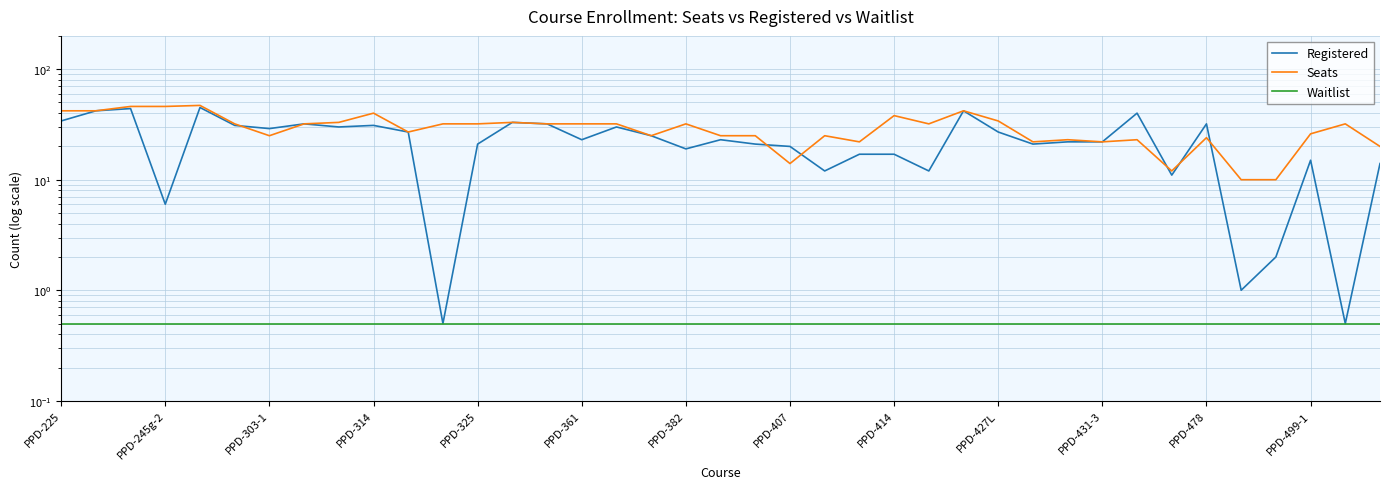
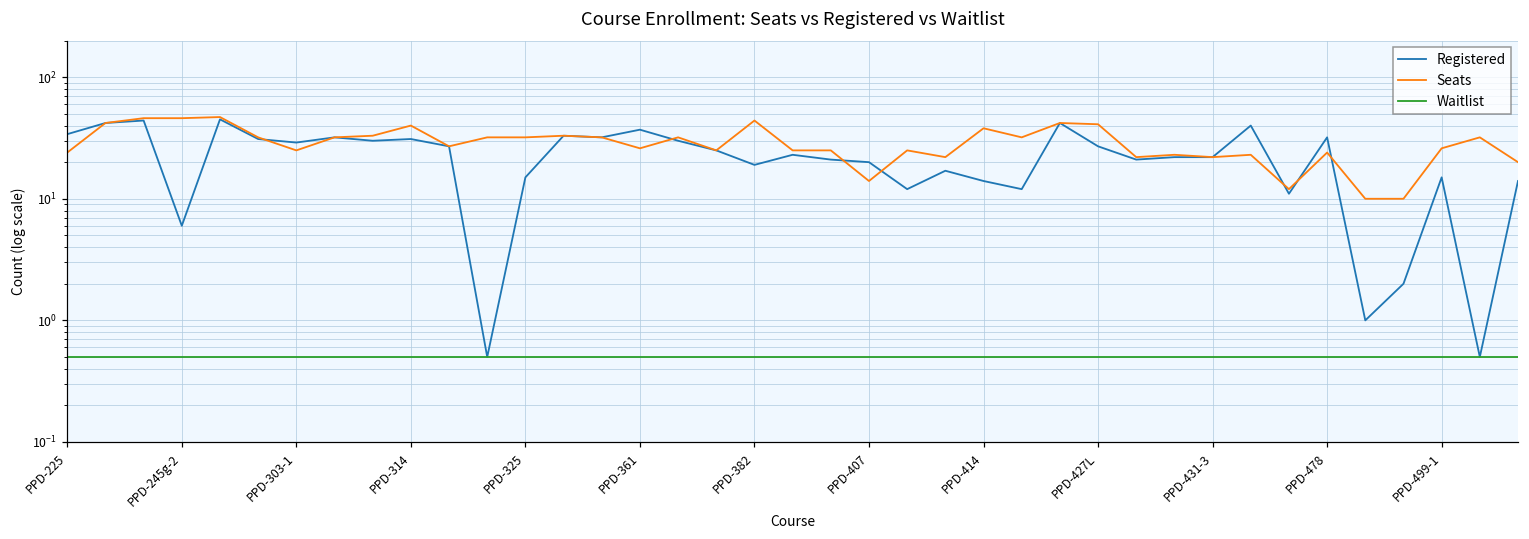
Seats, PPD-225: 42 -> 24
Registered, PPD-325: 21 -> 15
Registered, PPD-361: 23 -> 37
Seats, PPD-361: 32 -> 26
Seats, PPD-382: 32 -> 44
Registered, PPD-414: 17 -> 14
Seats, PPD-427L: 34 -> 41
